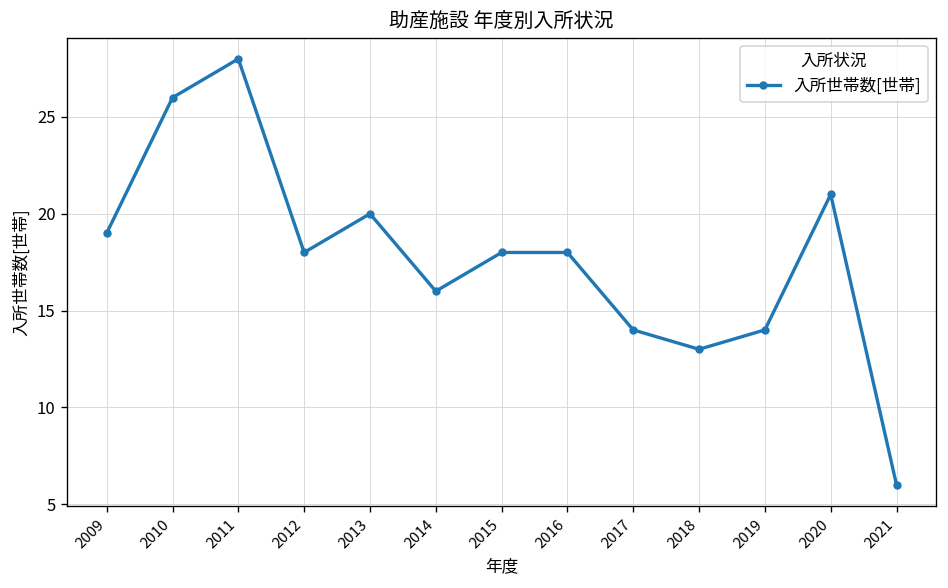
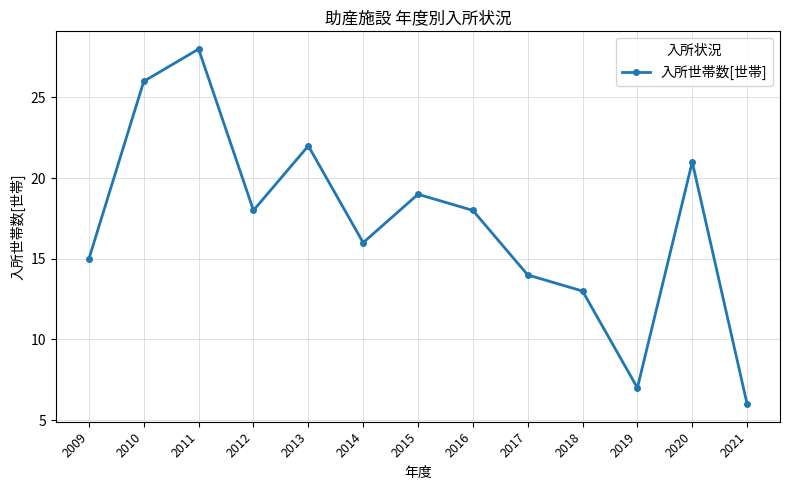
2009: 19 -> 15
2013: 20 -> 22
2015: 18 -> 19
2019: 14 -> 7
